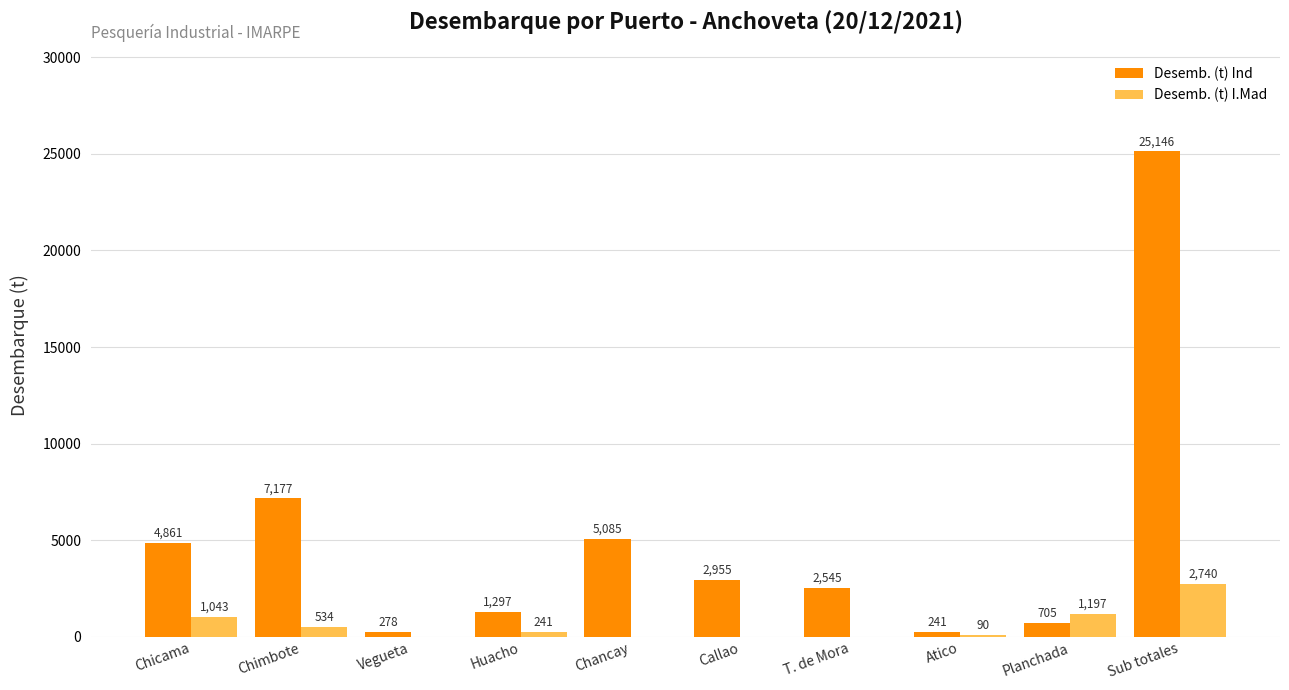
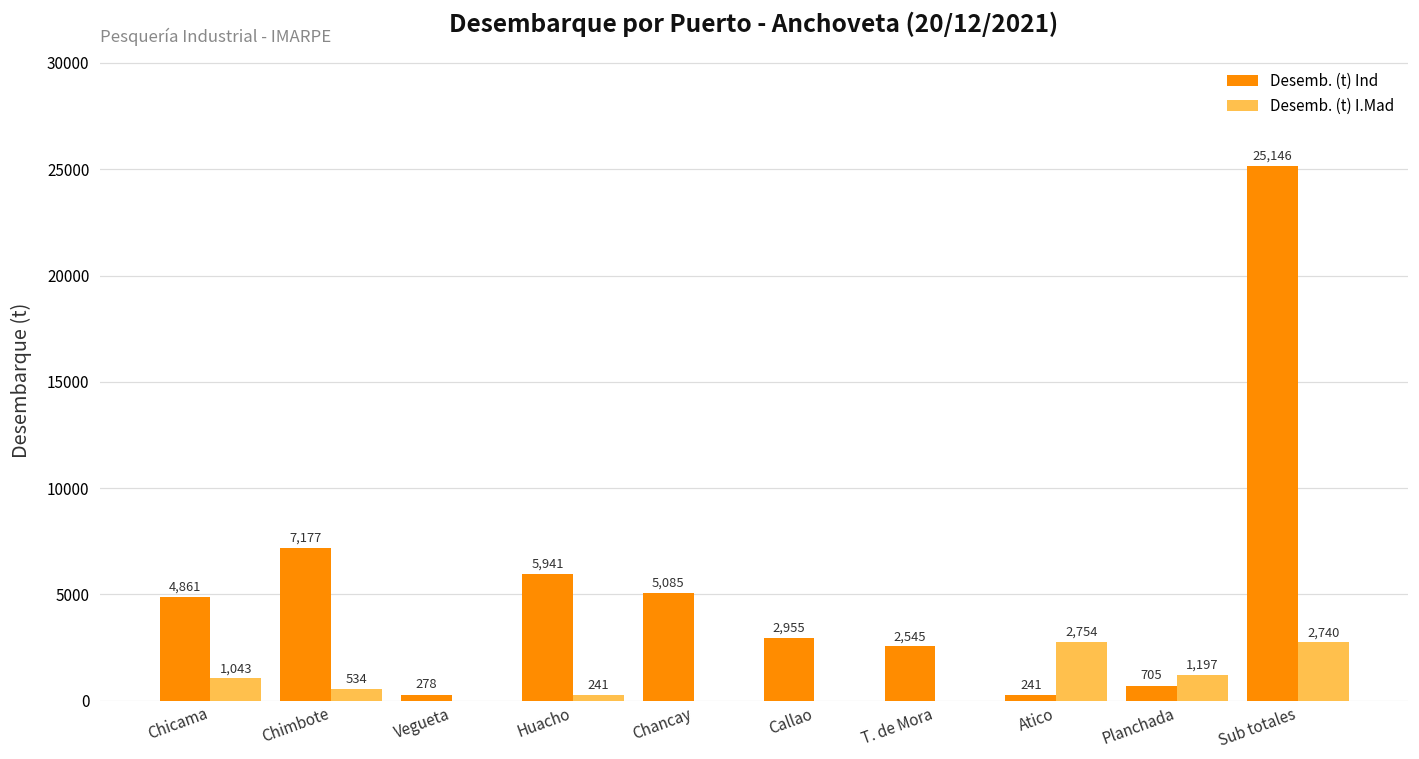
Desemb. (t) Ind, Huacho: 1,297 -> 5,941
Desemb. (t) I.Mad, Atico: 90 -> 2,754
